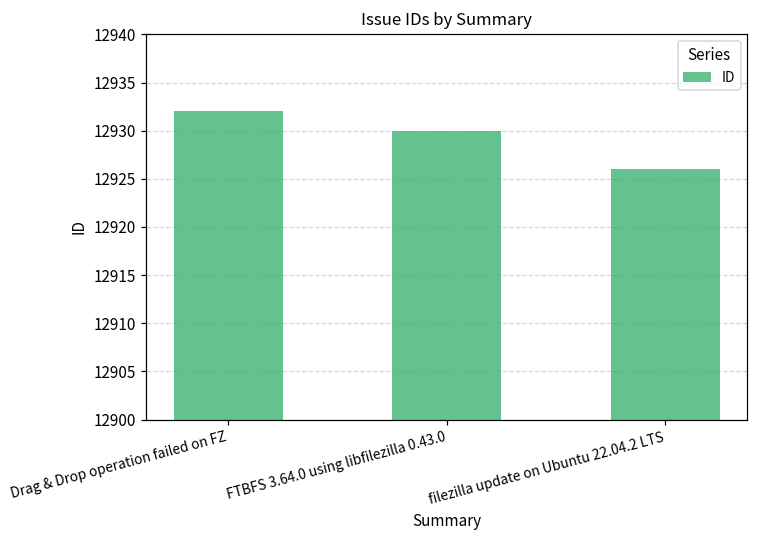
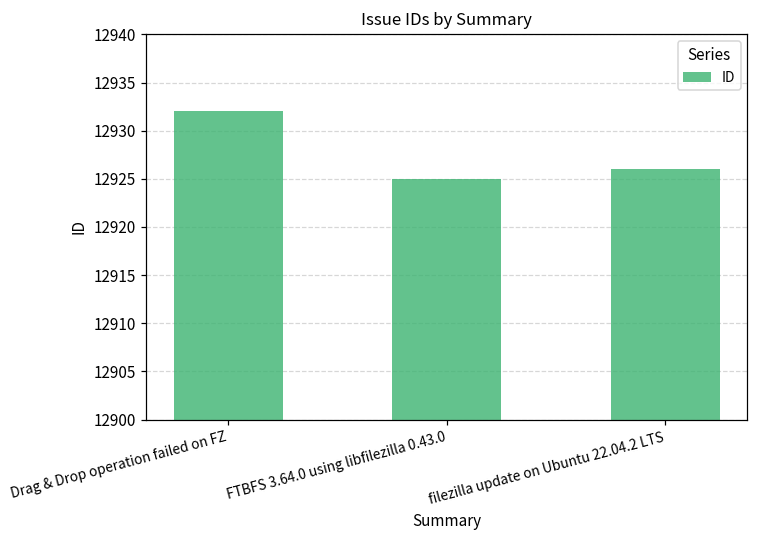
FTBFS 3.64.0 using libfilezilla 0.43.0: 12930 -> 12925
